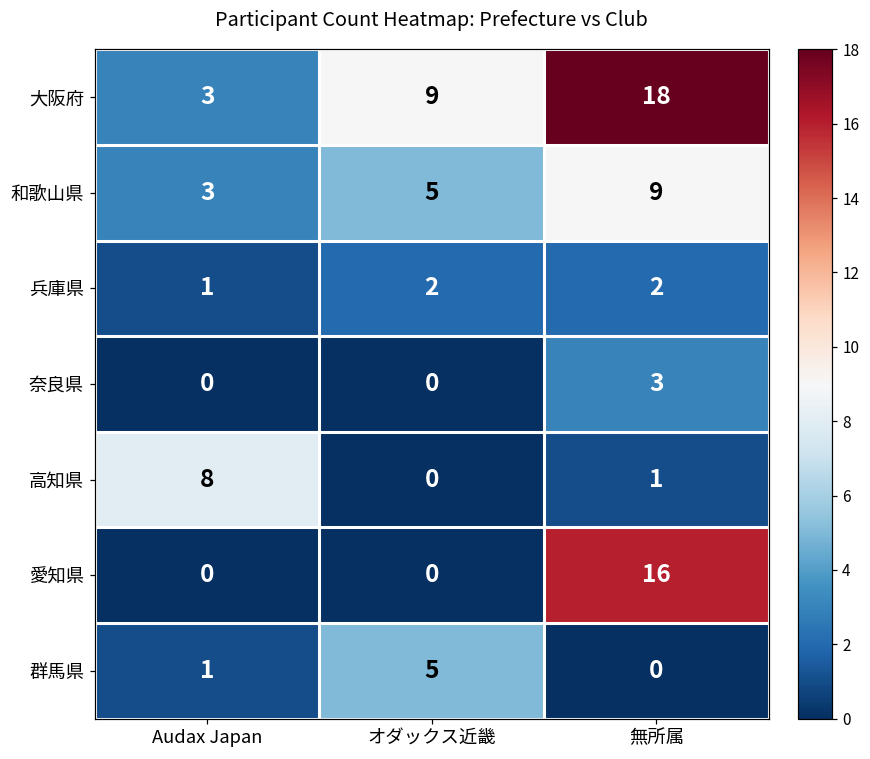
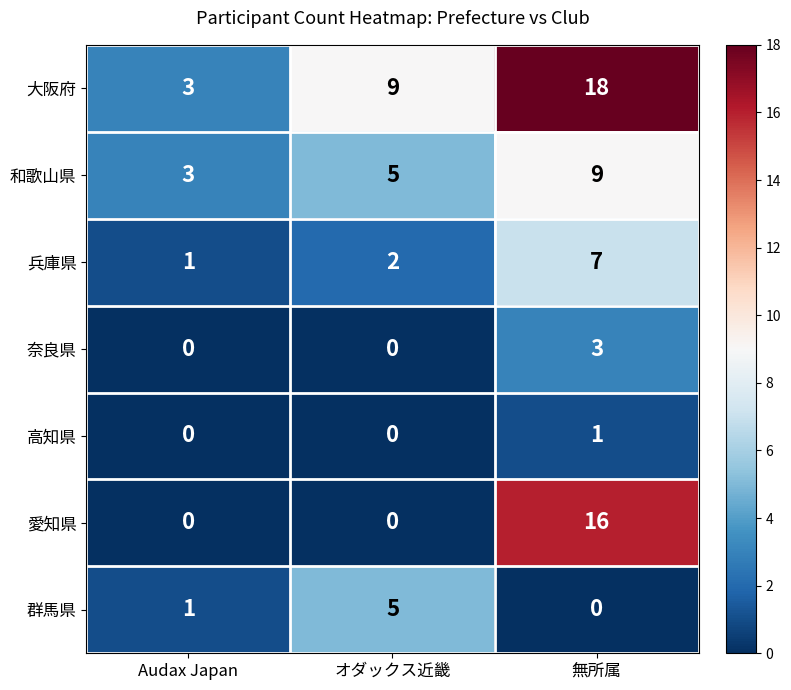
兵庫県, 無所属: 2 -> 7
高知県, Audax Japan: 8 -> 0
